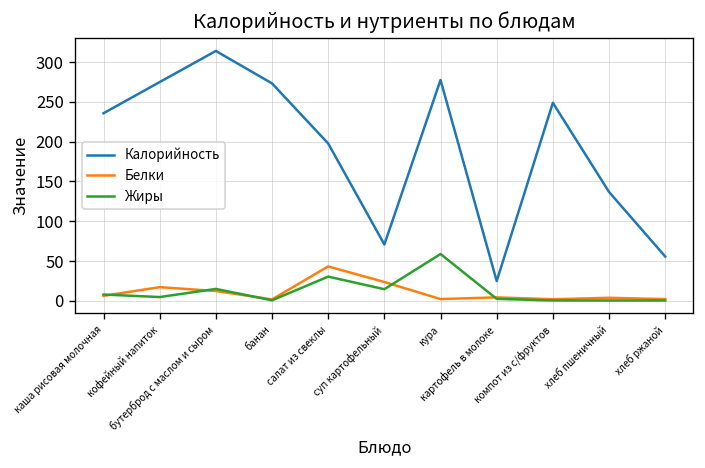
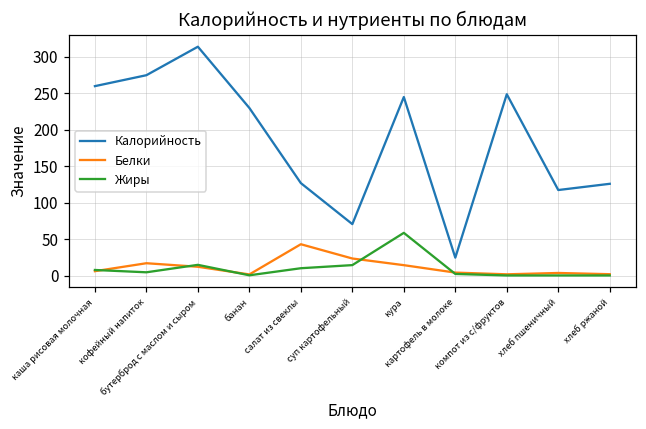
Калорийность, каша рисовая молочная: 240 -> 260
Калорийность, банан: 270 -> 230
Калорийность, салат из свеклы: 200 -> 130
Жиры, салат из свеклы: 30 -> 10
Калорийность, кура: 280 -> 250
Белки, кура: 0 -> 10
Калорийность, хлеб пшеничный: 140 -> 120
Калорийность, хлеб ржаной: 60 -> 130
